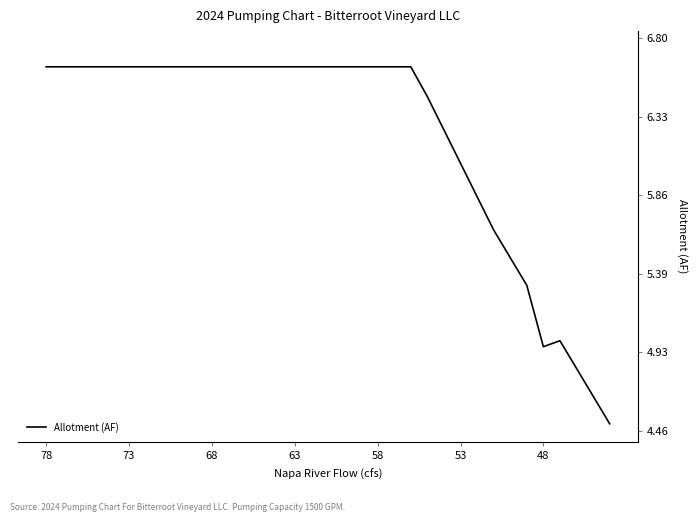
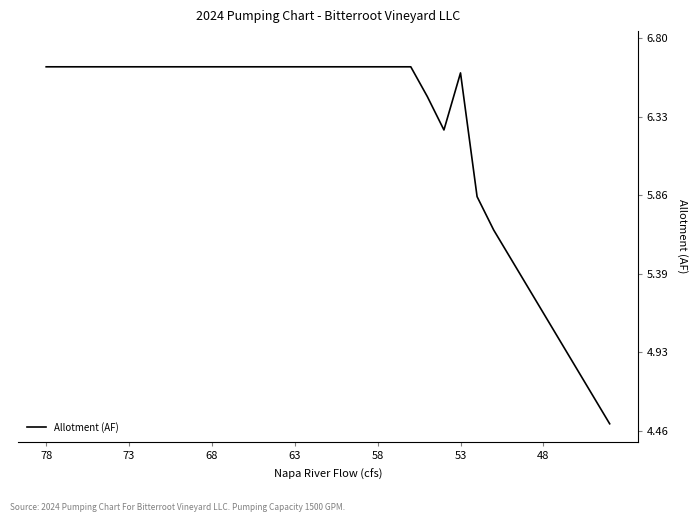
53: 6.05 -> 6.59
48: 4.96 -> 5.16
